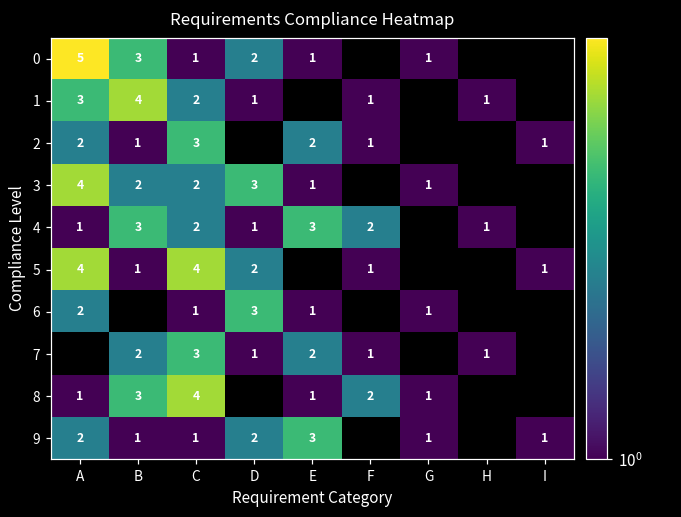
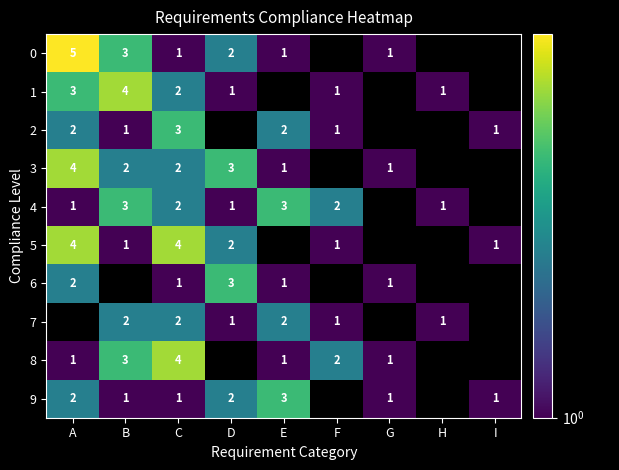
7, C: 3 -> 2
